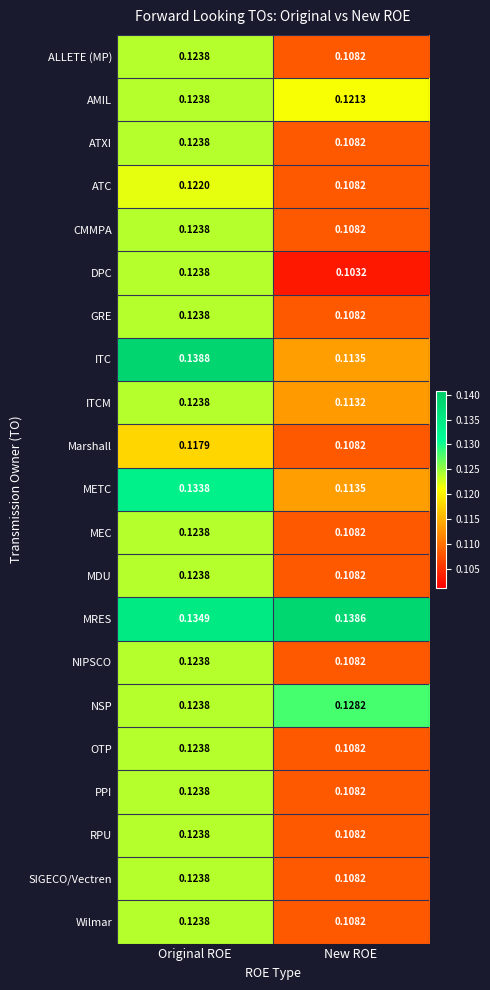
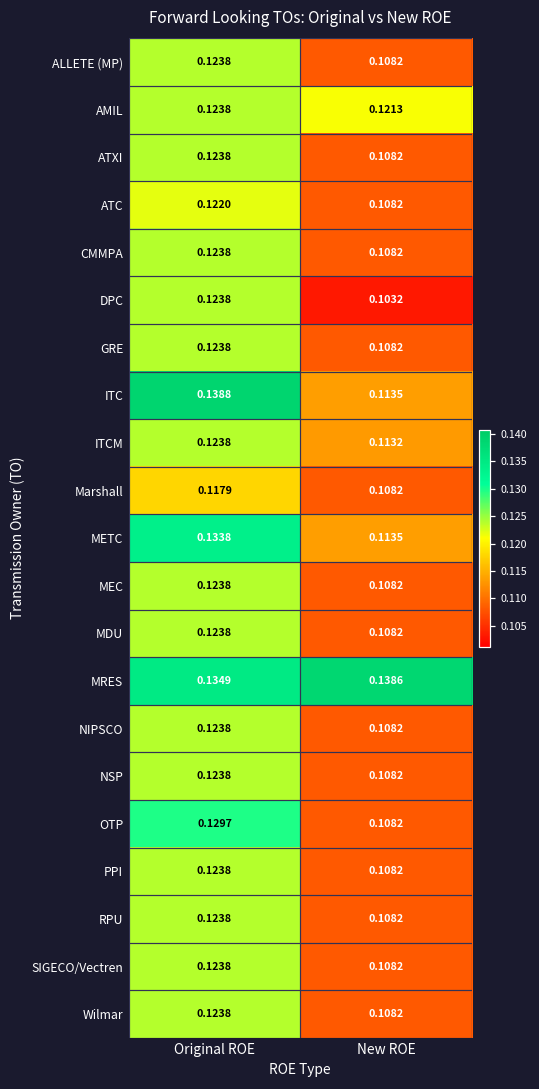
NSP, New ROE: 0.1282 -> 0.1082
OTP, Original ROE: 0.1238 -> 0.1297
